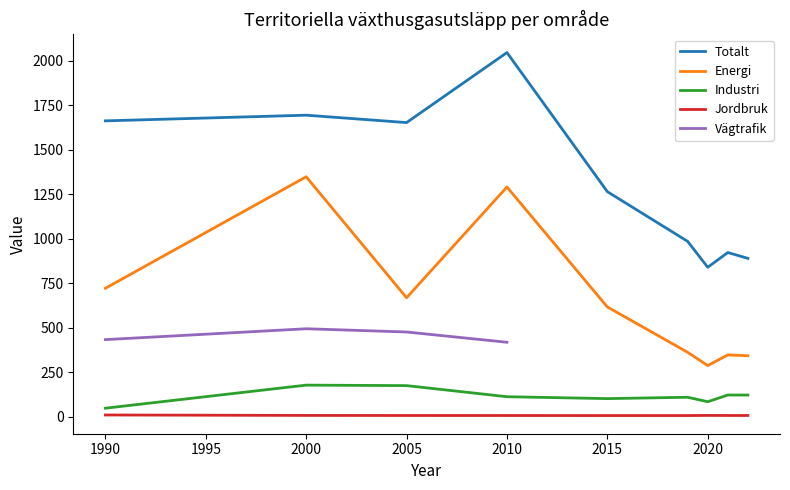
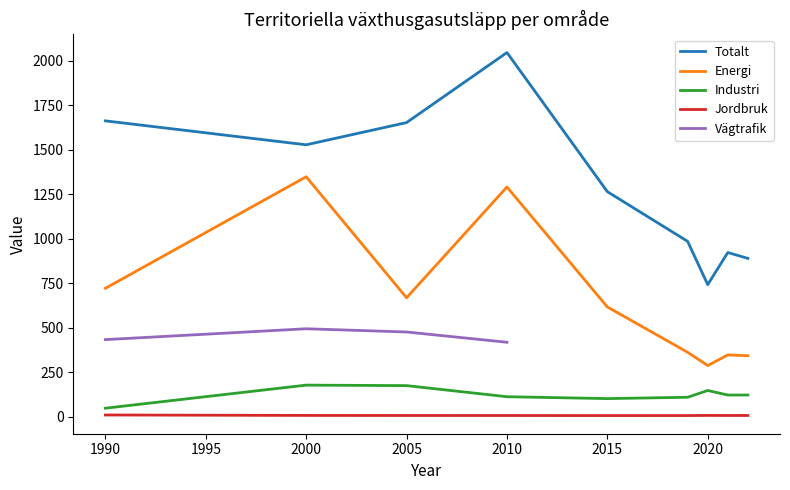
Totalt, 2000: 1690 -> 1530
Totalt, 2020: 840 -> 740
Industri, 2020: 80 -> 150
